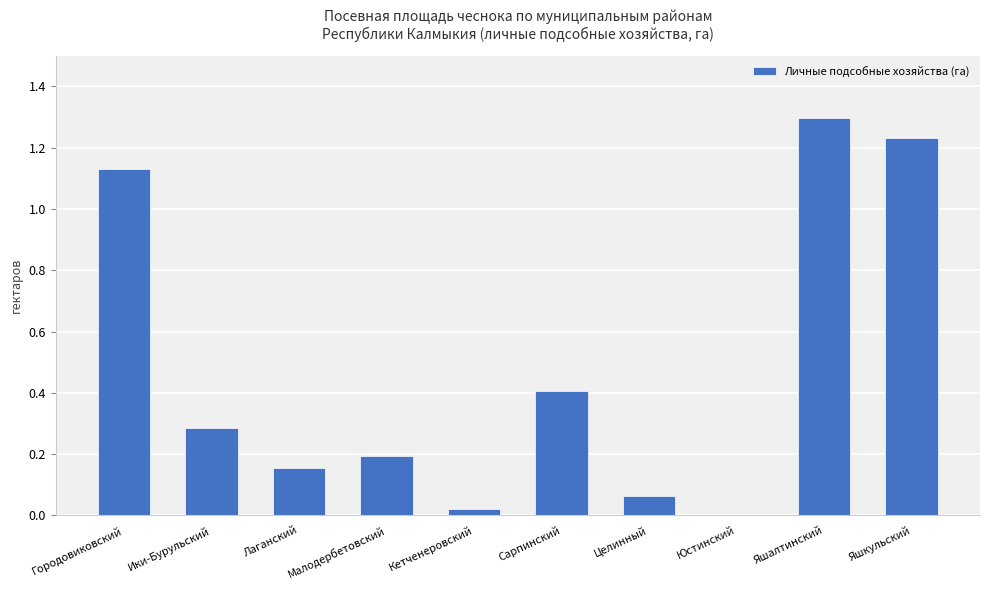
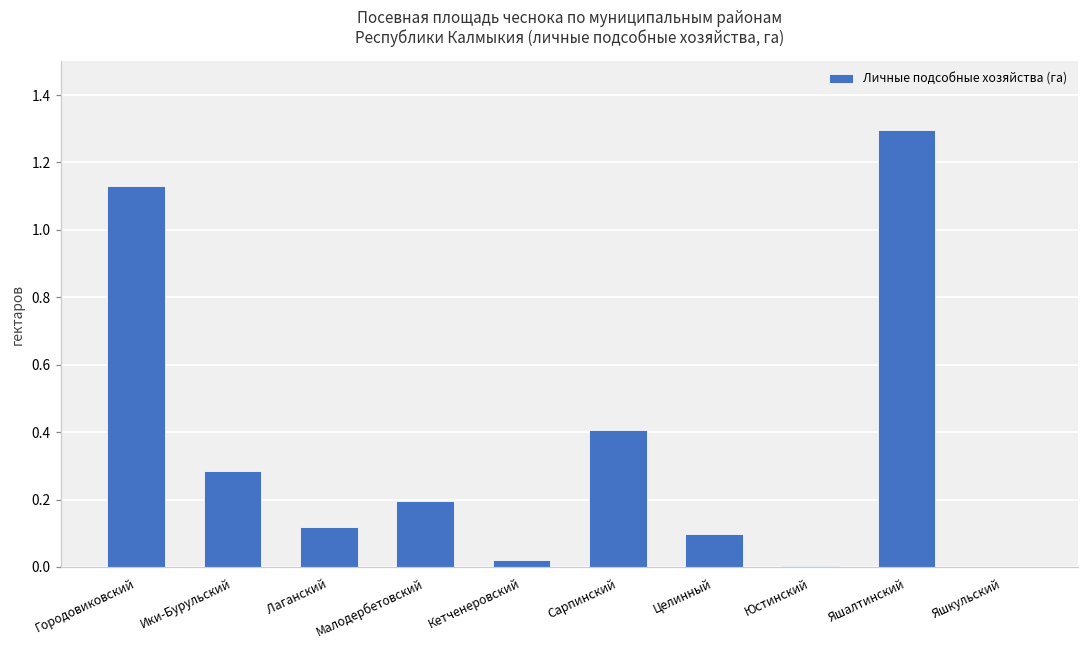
Лаганский: 0.15 -> 0.12
Целинный: 0.06 -> 0.10
Яшкульский: 1.23 -> 0.00
